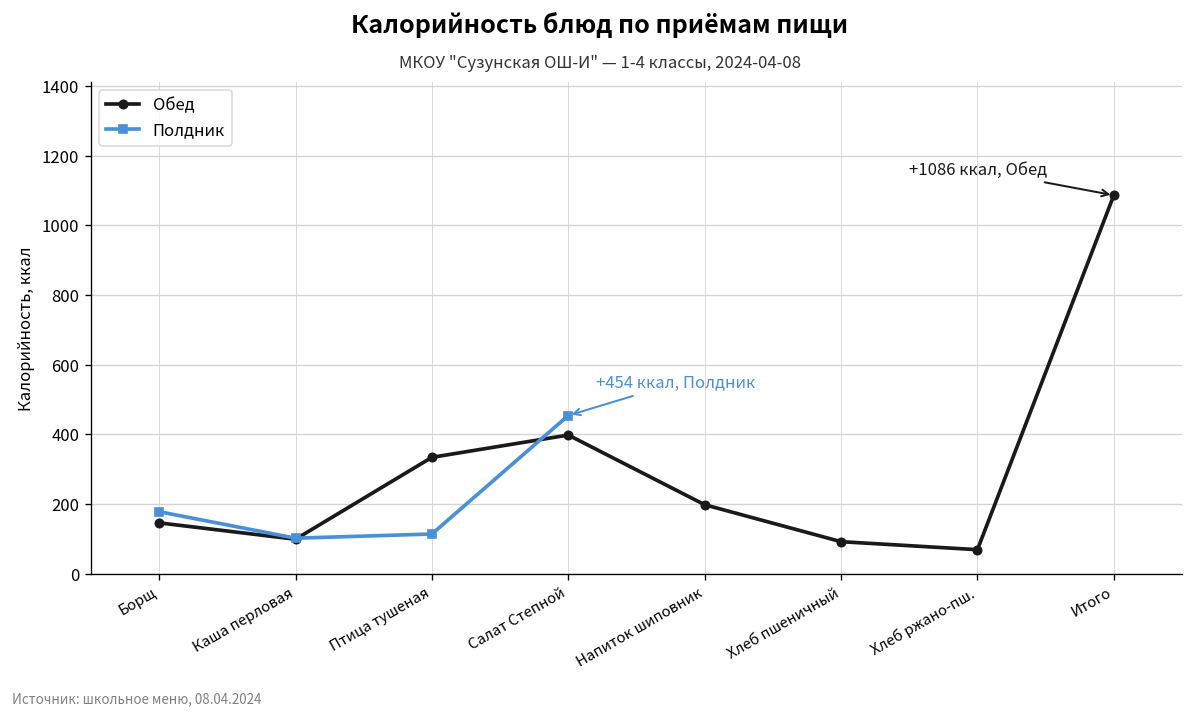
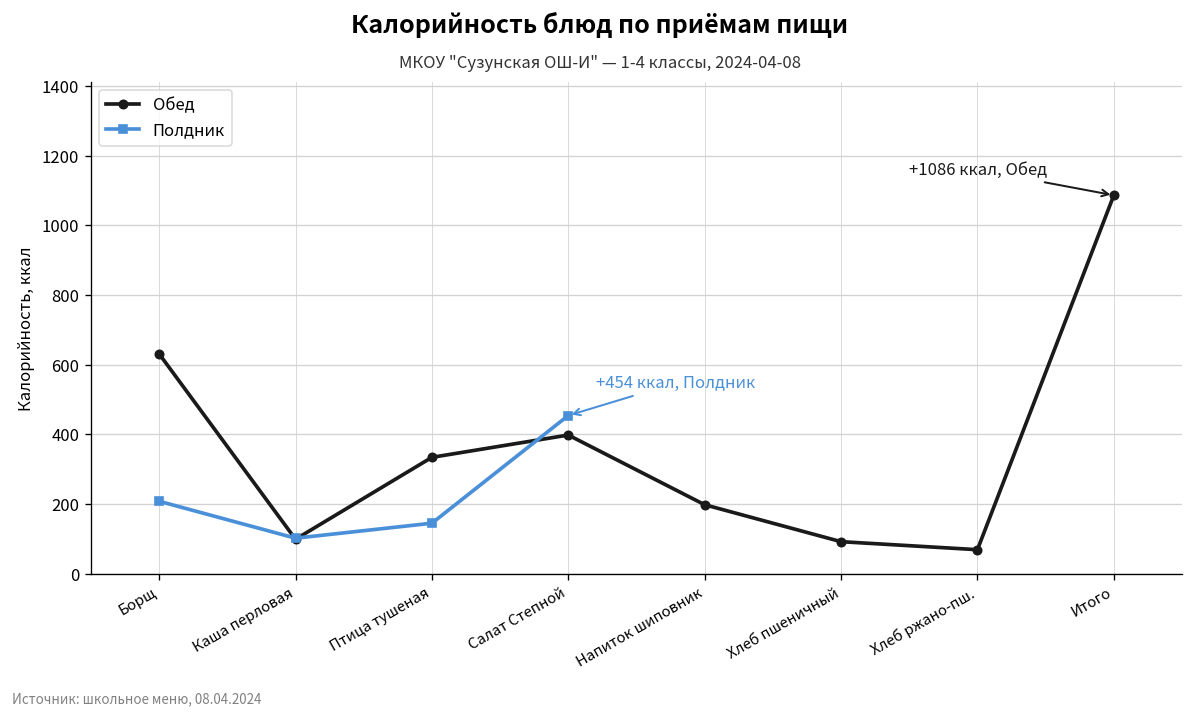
Обед, Борщ: 150 -> 630
Полдник, Борщ: 180 -> 210
Полдник, Птица тушеная: 110 -> 150
